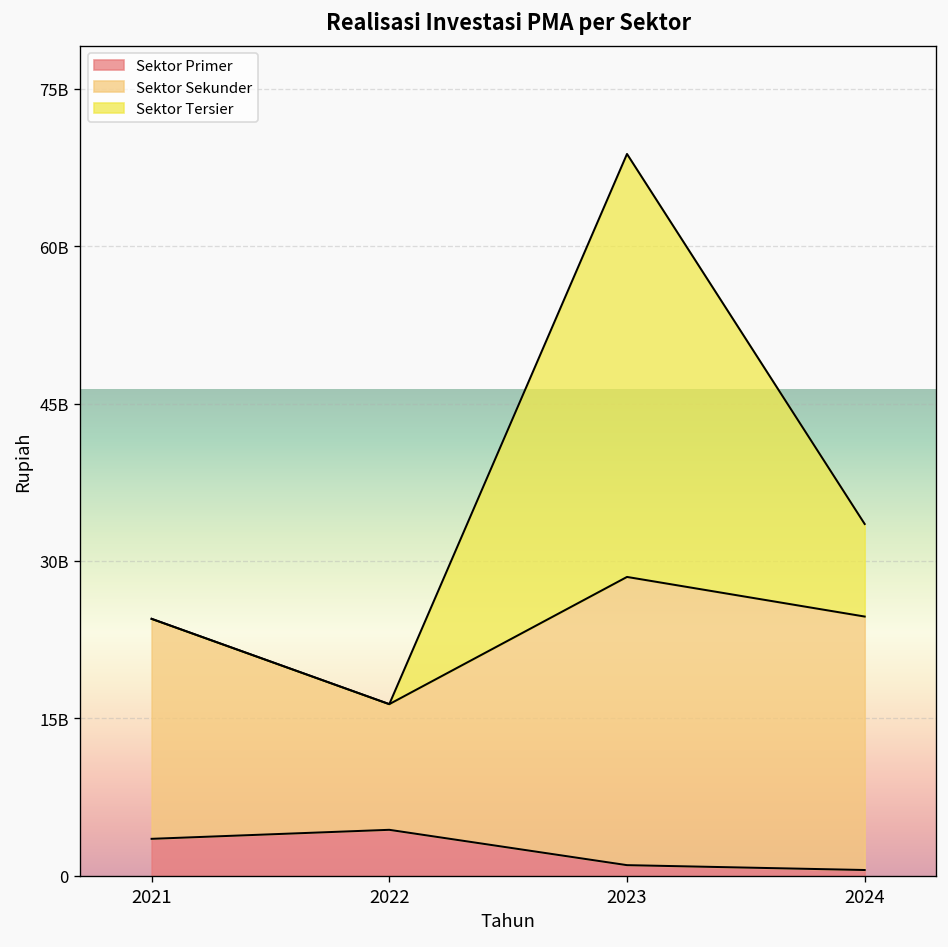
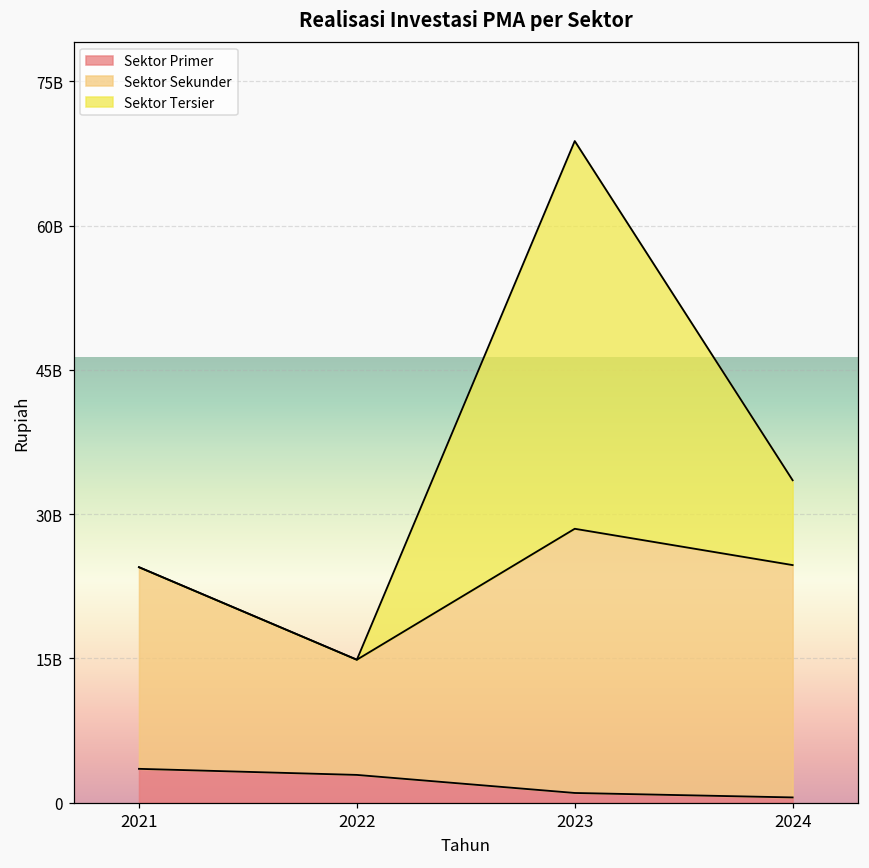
Sektor Primer, 2022: 4000000000 -> 3000000000
